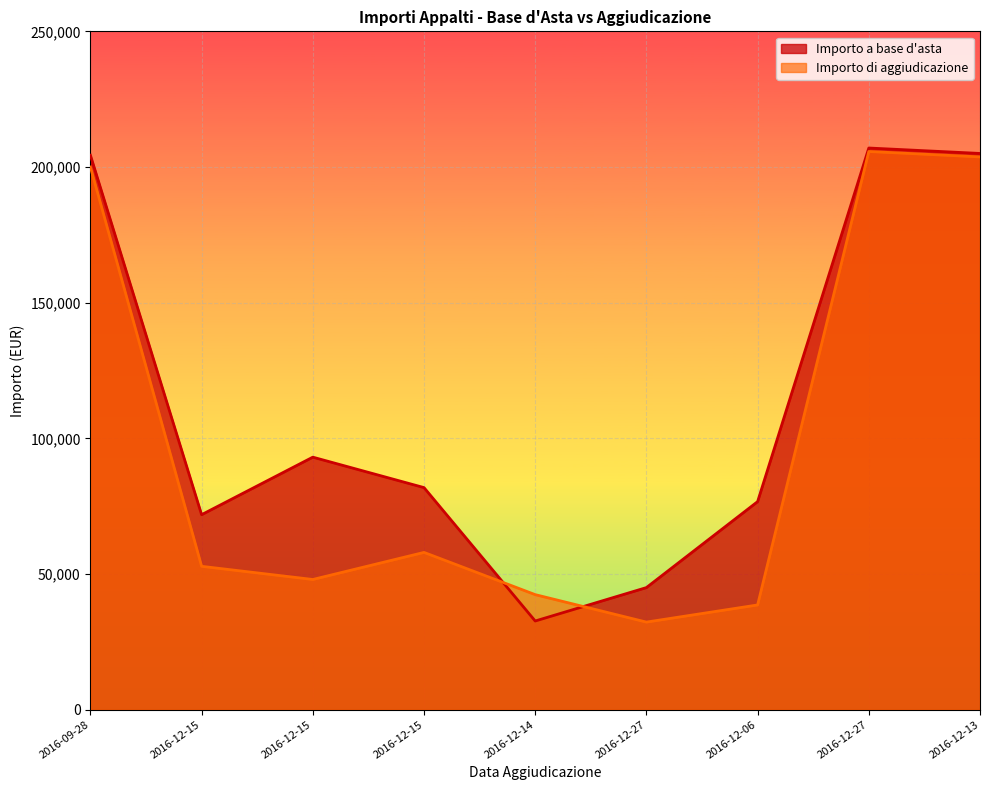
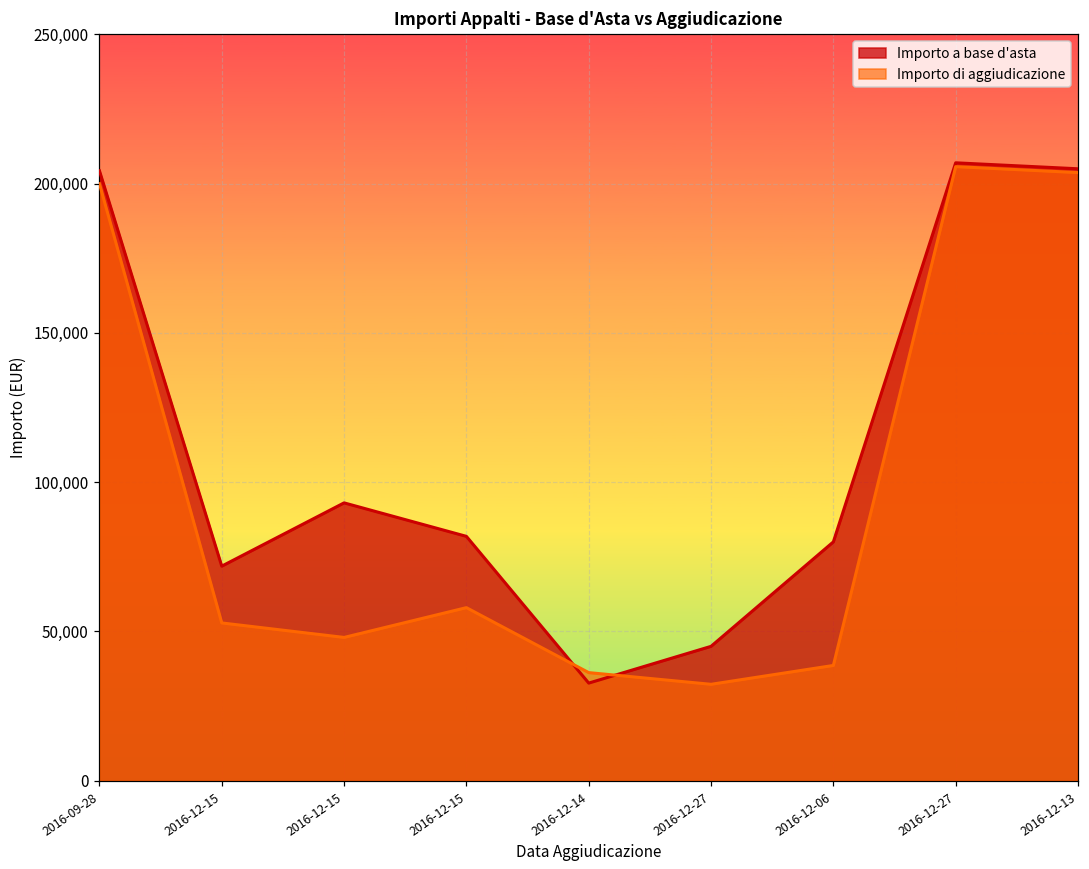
Importo di aggiudicazione, 2016-12-14: 42,000 -> 36,000
Importo a base d'asta, 2016-12-06: 77,000 -> 80,000
